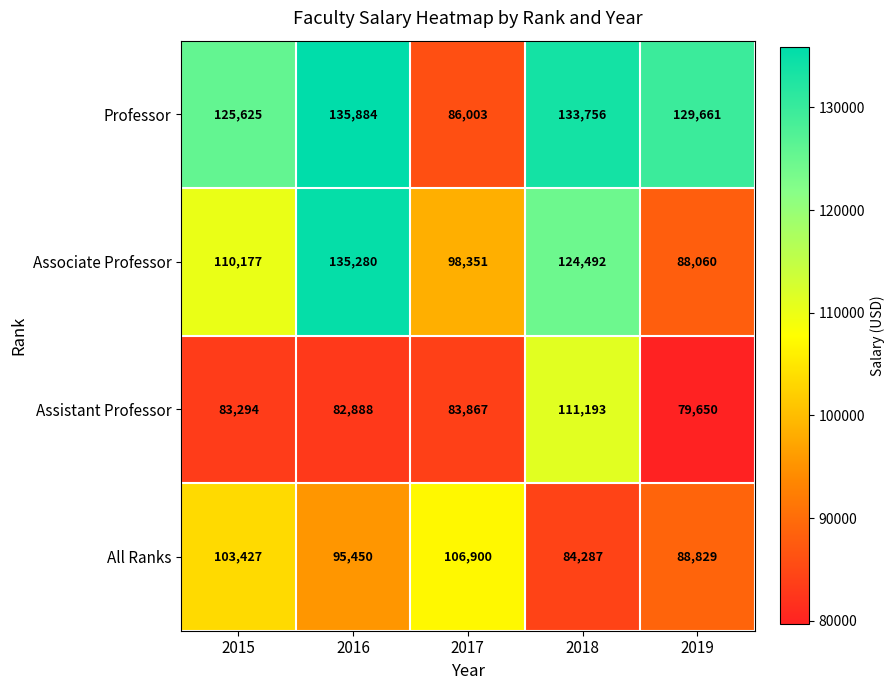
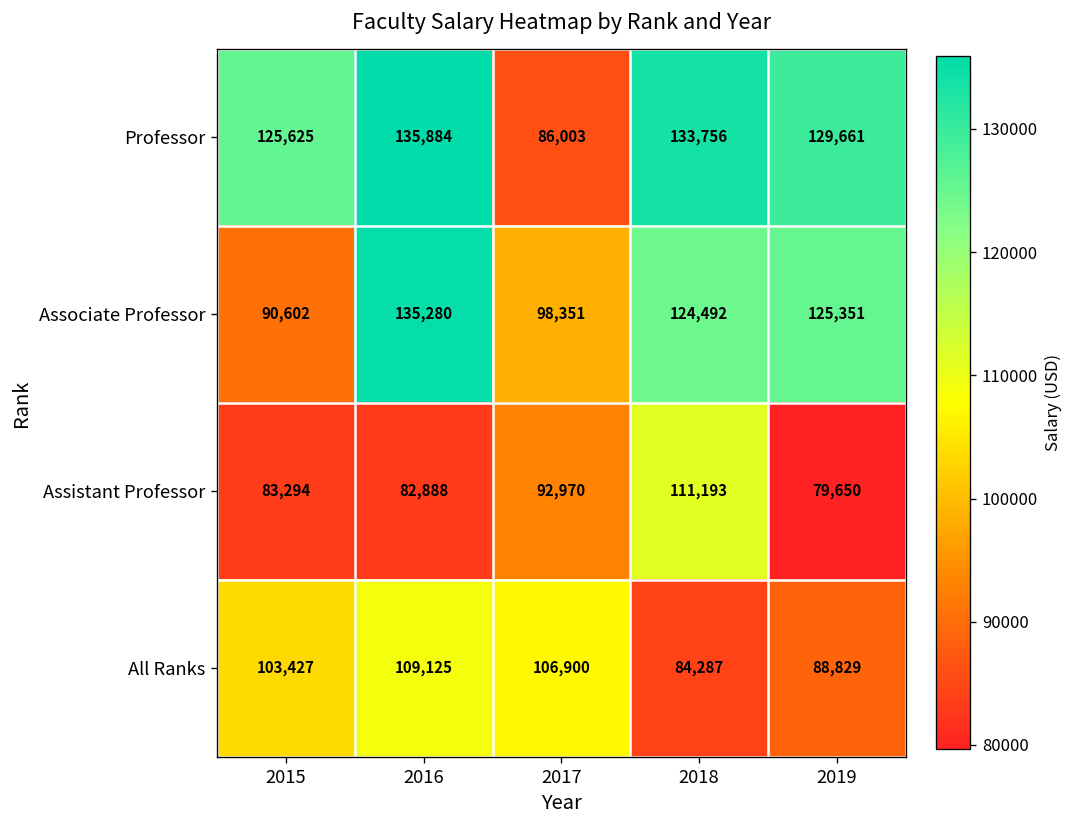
Associate Professor, 2015: 110,177 -> 90,602
Associate Professor, 2019: 88,060 -> 125,351
Assistant Professor, 2017: 83,867 -> 92,970
All Ranks, 2016: 95,450 -> 109,125
